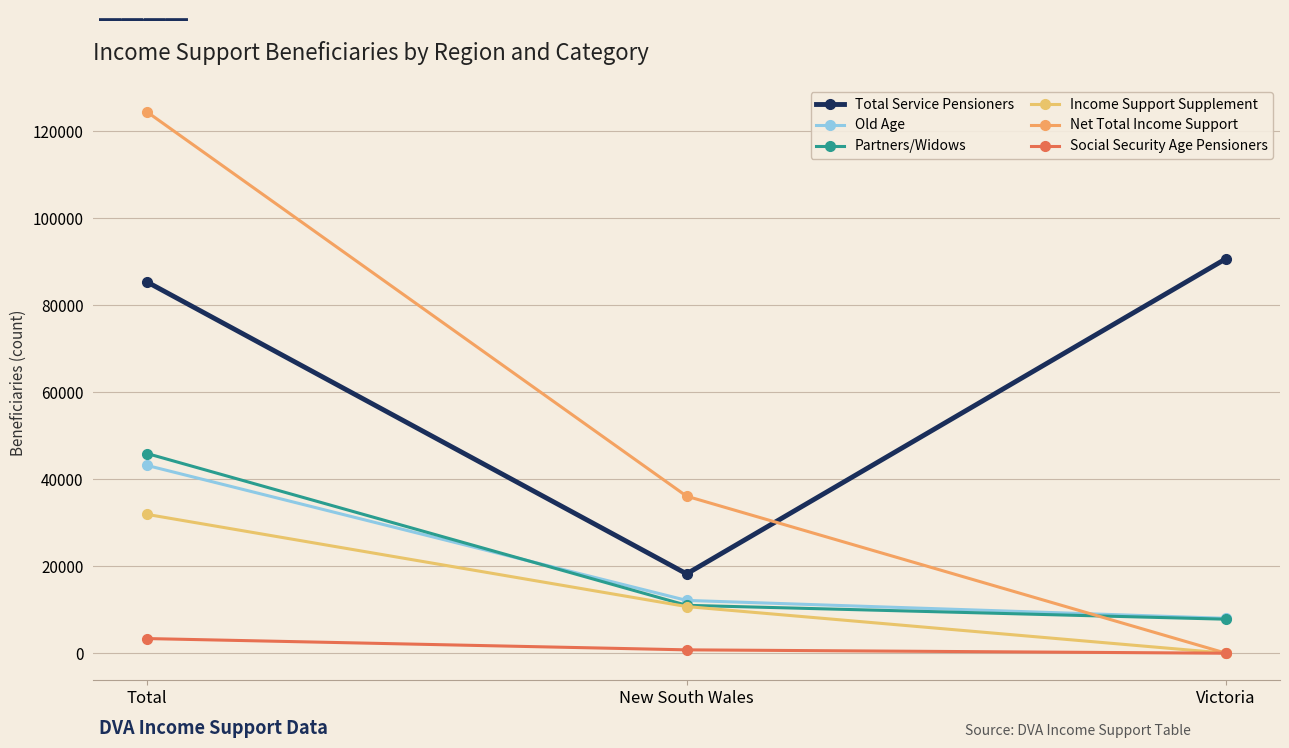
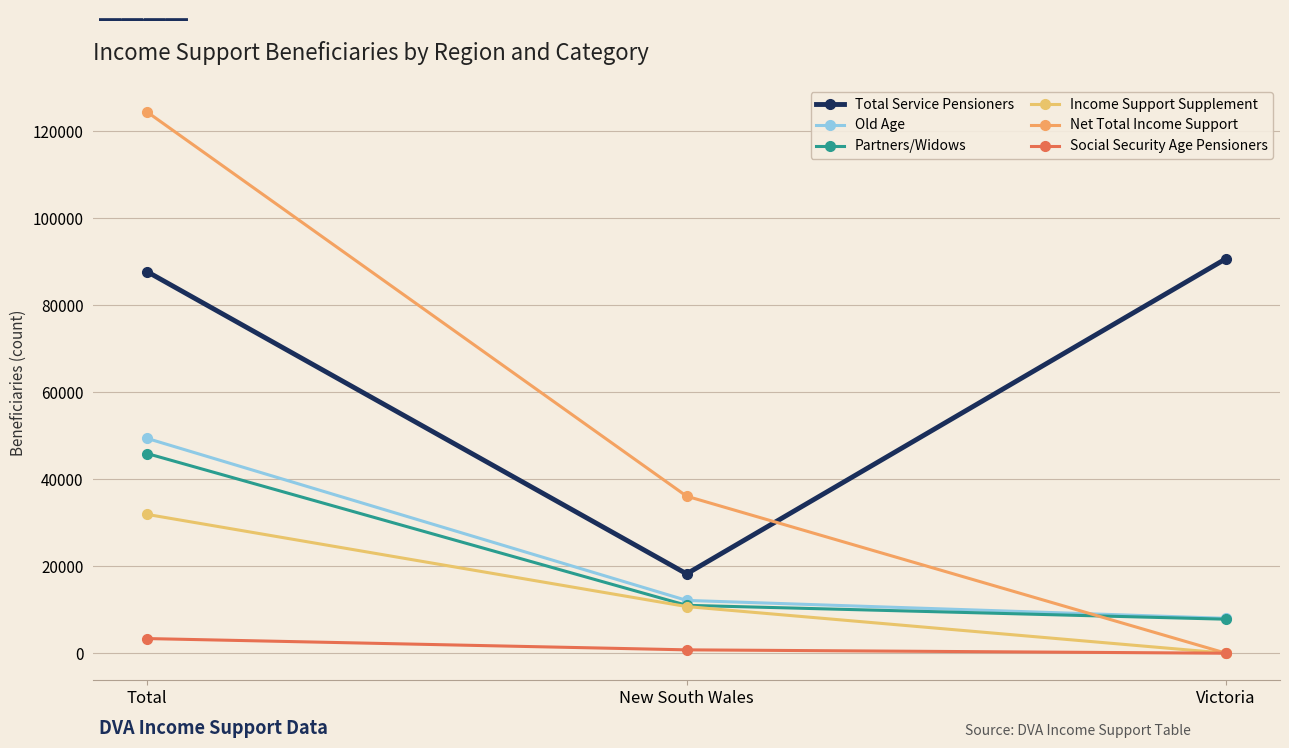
Total Service Pensioners, Total: 85000 -> 88000
Old Age, Total: 43000 -> 49000
